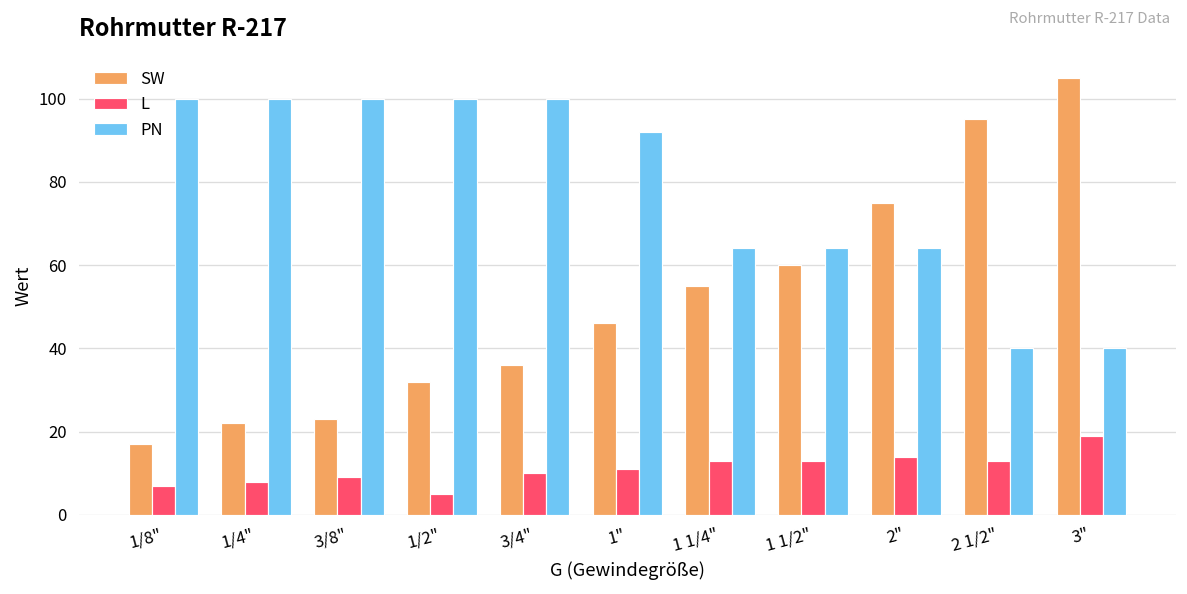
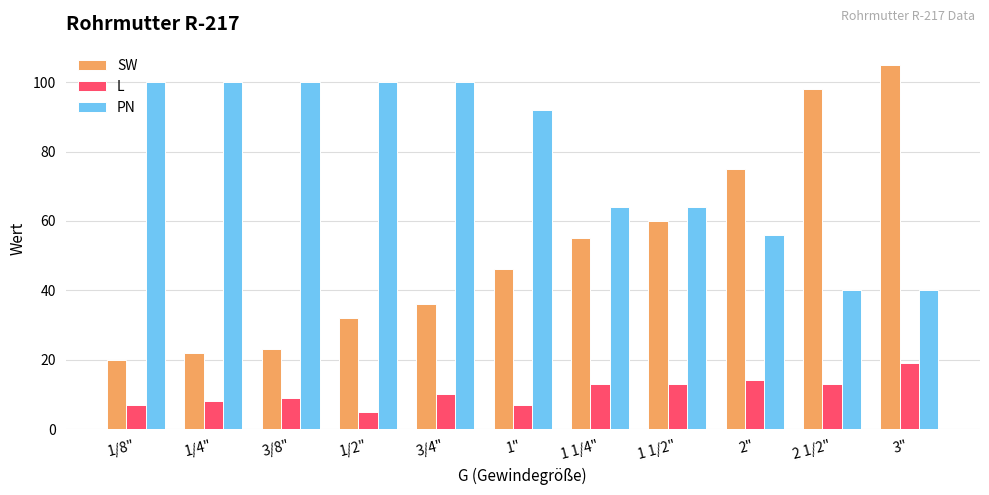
SW, 1/8": 17 -> 20
L, 1": 11 -> 7
PN, 2": 64 -> 56
SW, 2 1/2": 95 -> 98
